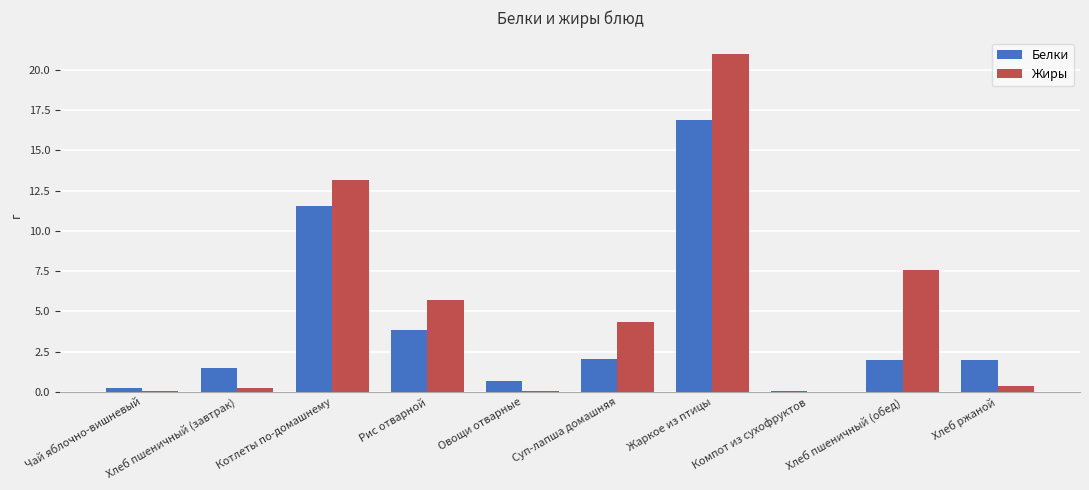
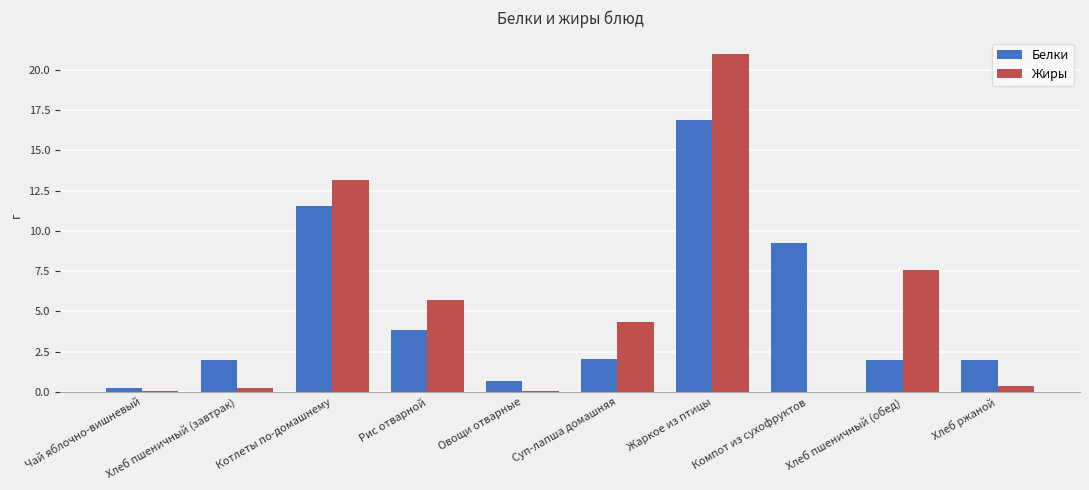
Белки, Хлеб пшеничный (завтрак): 1.5 -> 2.0
Белки, Компот из сухофруктов: 0.1 -> 9.3
